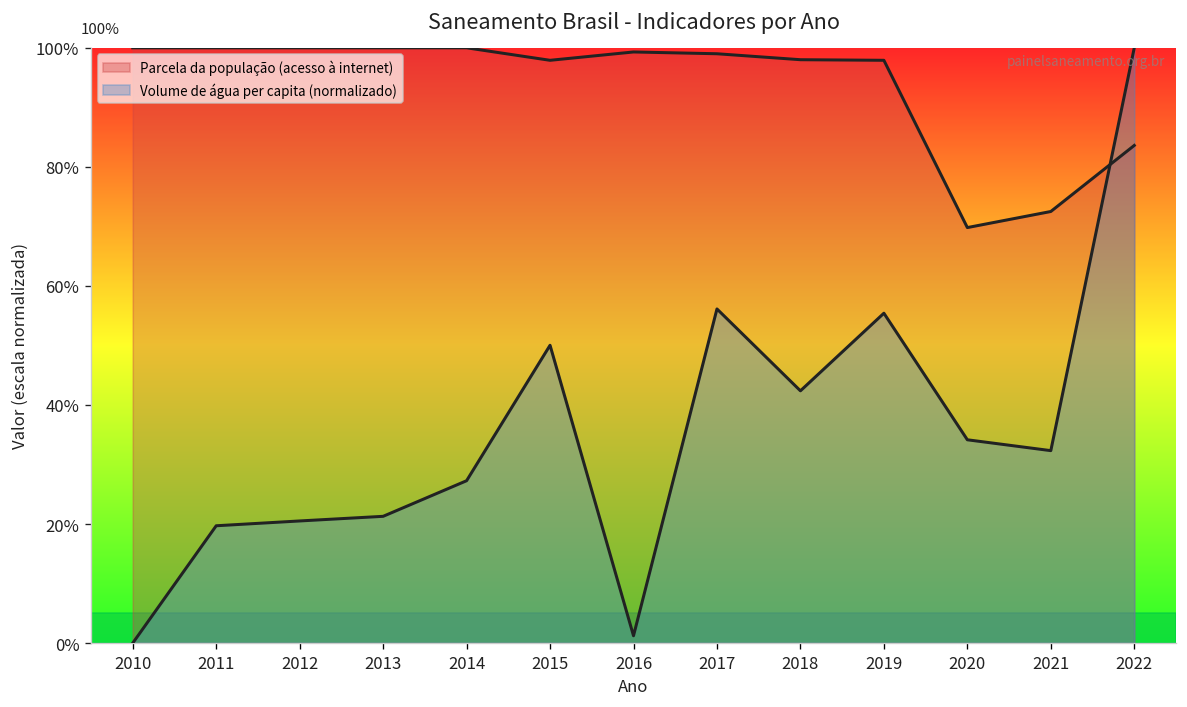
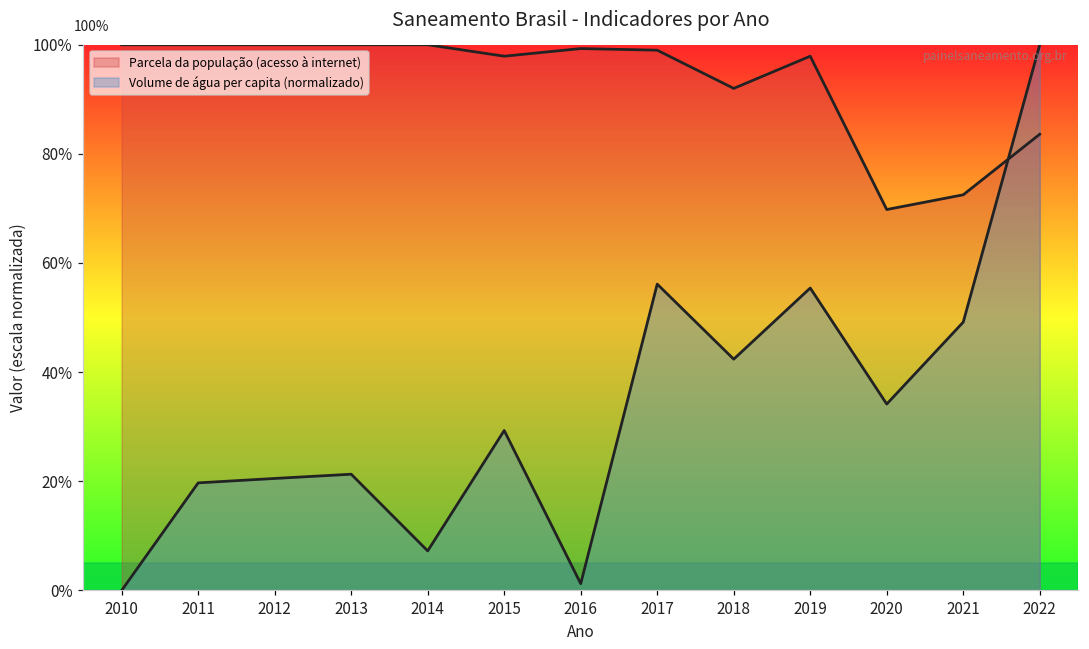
Volume de água per capita (normalizado), 2014: 27% -> 7%
Volume de água per capita (normalizado), 2015: 50% -> 29%
Parcela da população (acesso à internet), 2018: 98% -> 92%
Volume de água per capita (normalizado), 2021: 32% -> 49%
